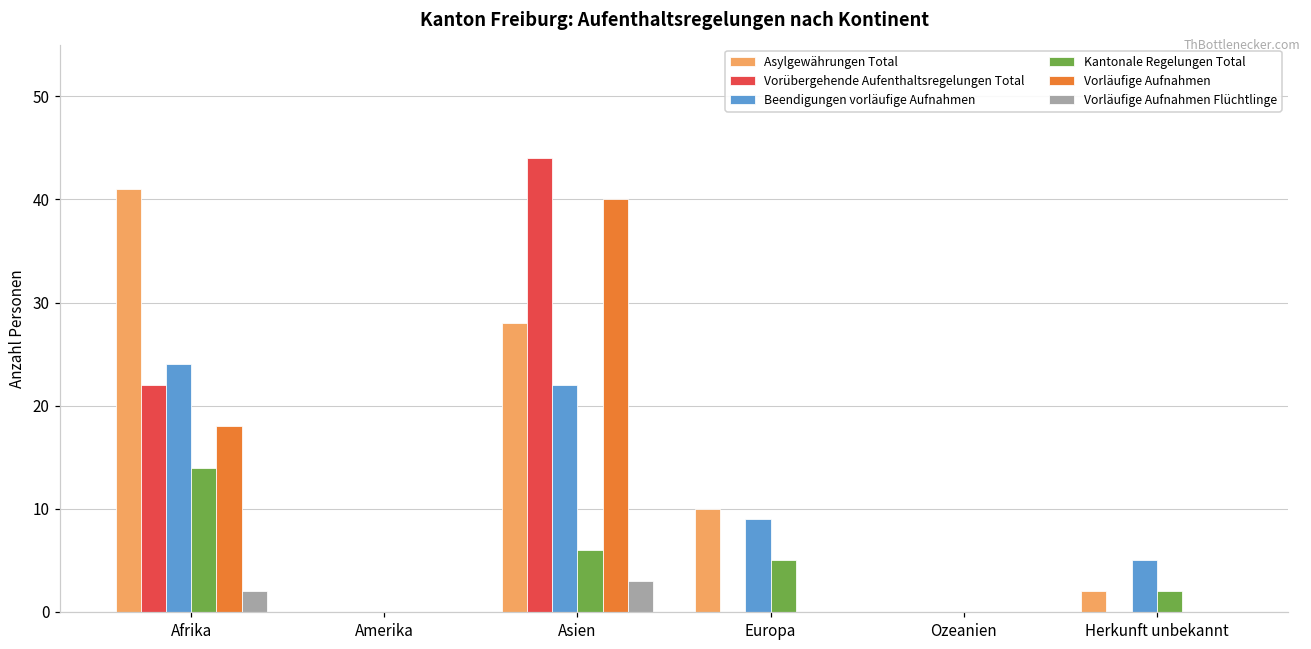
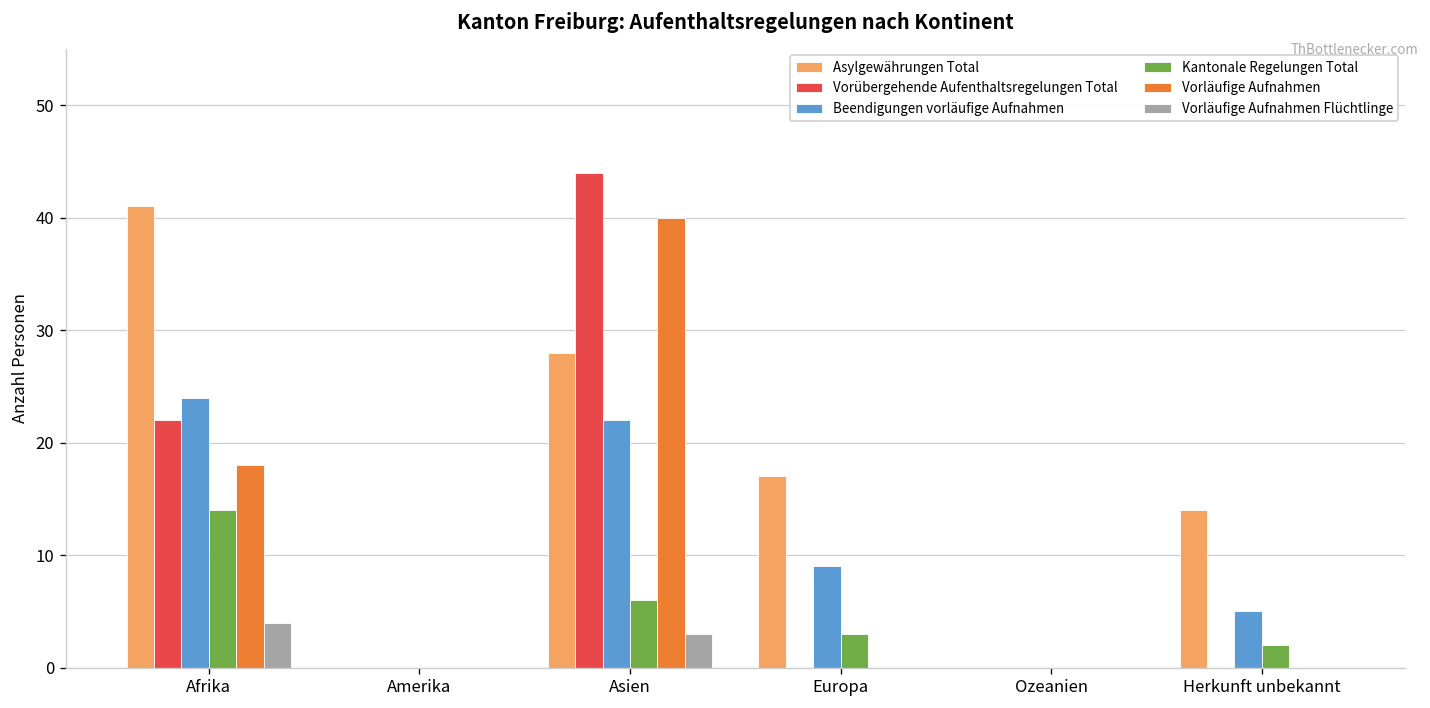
Vorläufige Aufnahmen Flüchtlinge, Afrika: 2 -> 4
Asylgewährungen Total, Europa: 10 -> 17
Kantonale Regelungen Total, Europa: 5 -> 3
Asylgewährungen Total, Herkunft unbekannt: 2 -> 14
